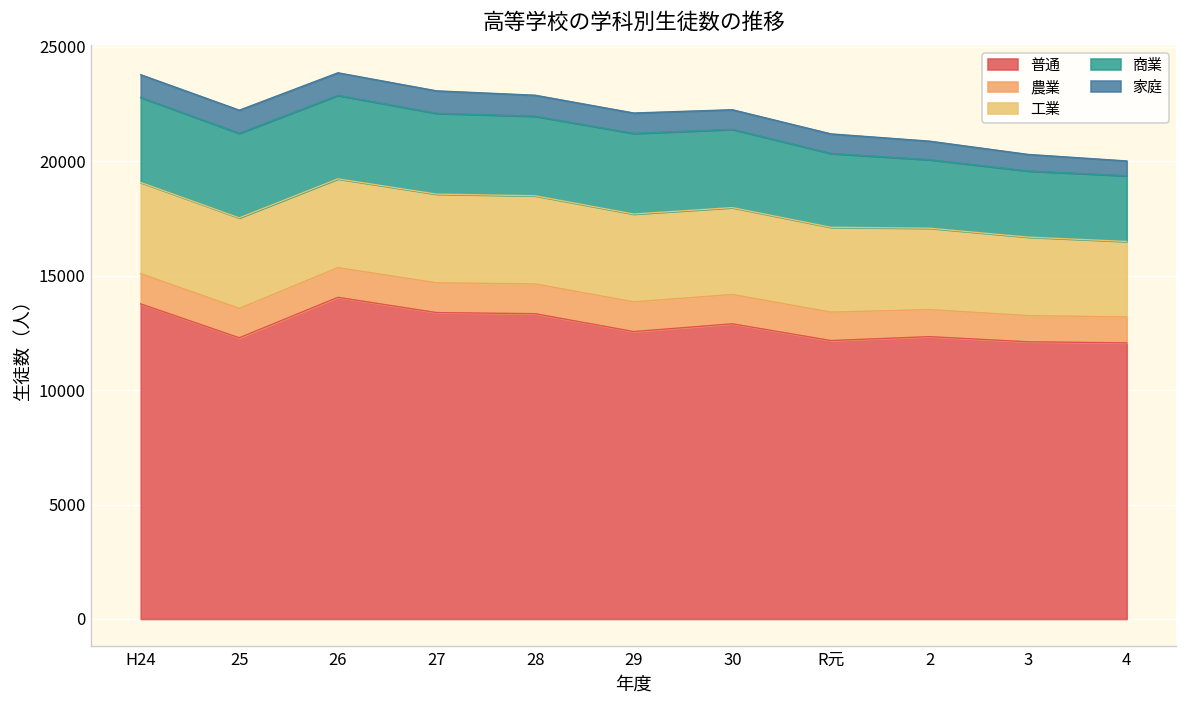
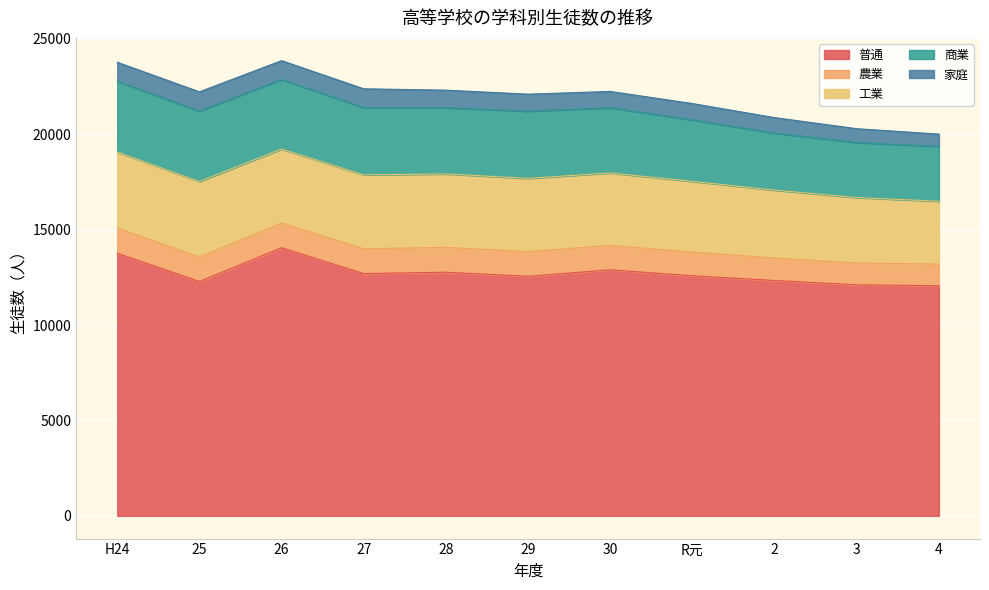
普通, 27: 13400 -> 12700
普通, 28: 13300 -> 12800
普通, R元: 12200 -> 12600
